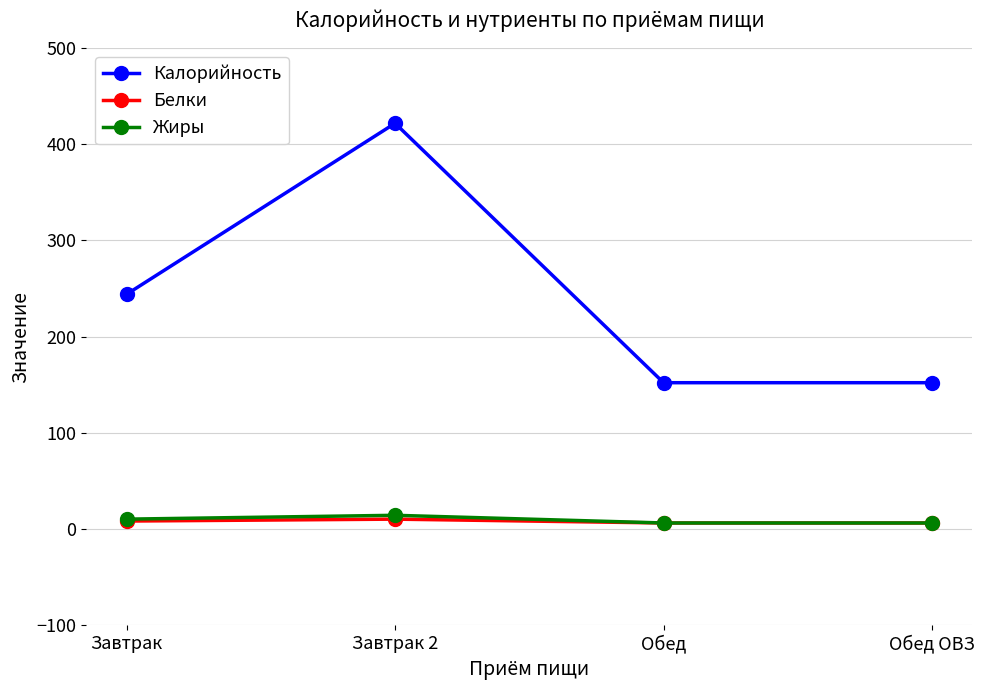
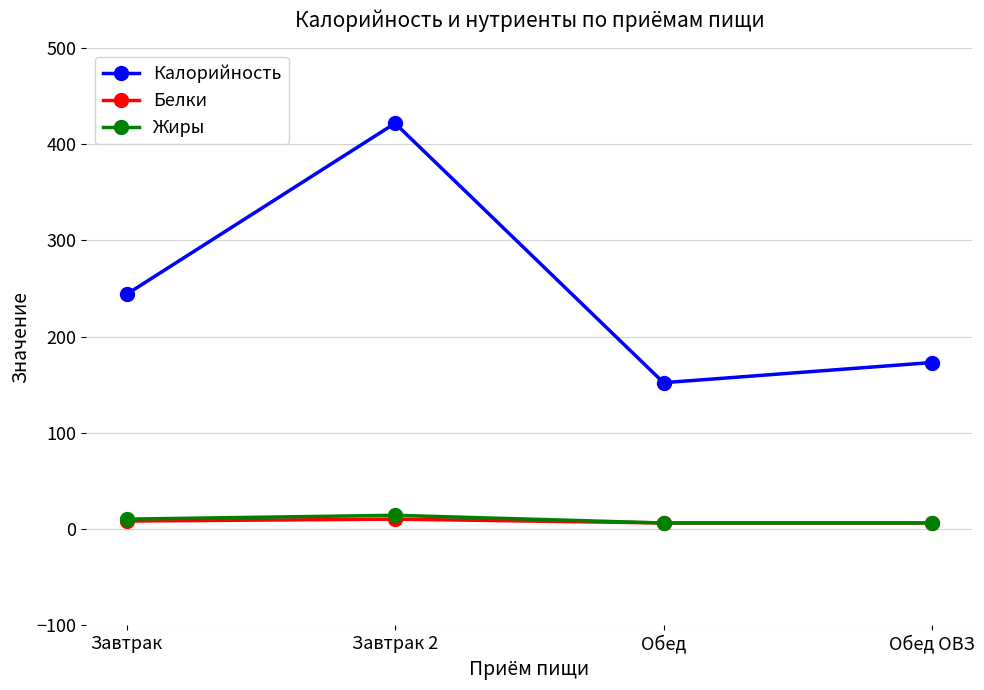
Калорийность, Обед ОВЗ: 150 -> 170
